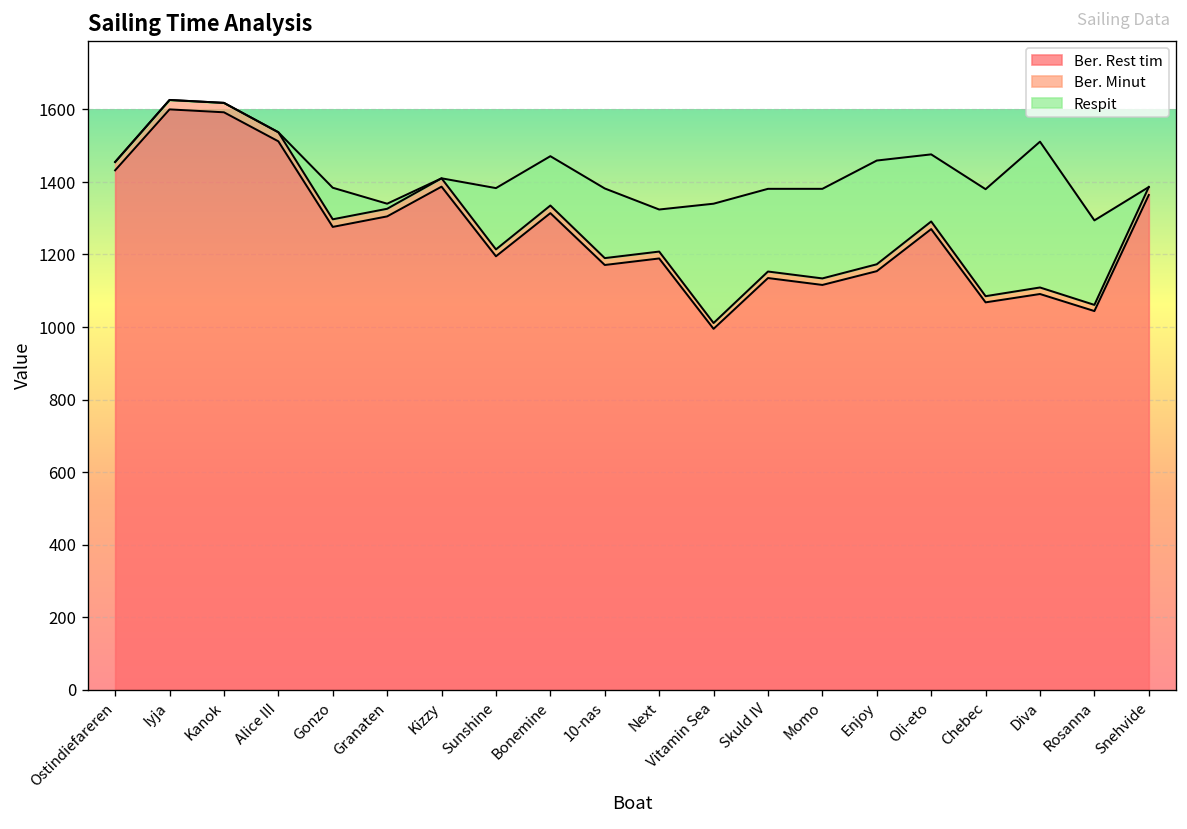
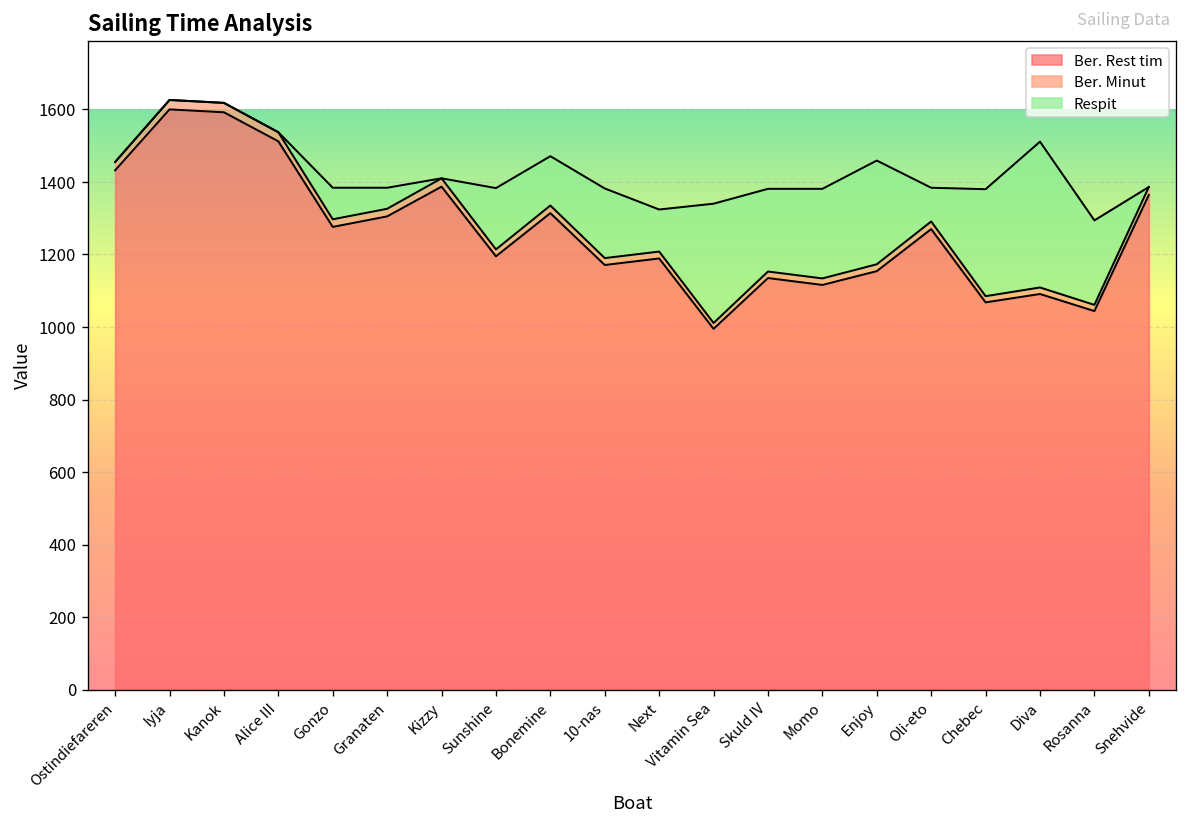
Respit, Granaten: 10 -> 60
Respit, Oli-eto: 190 -> 90
